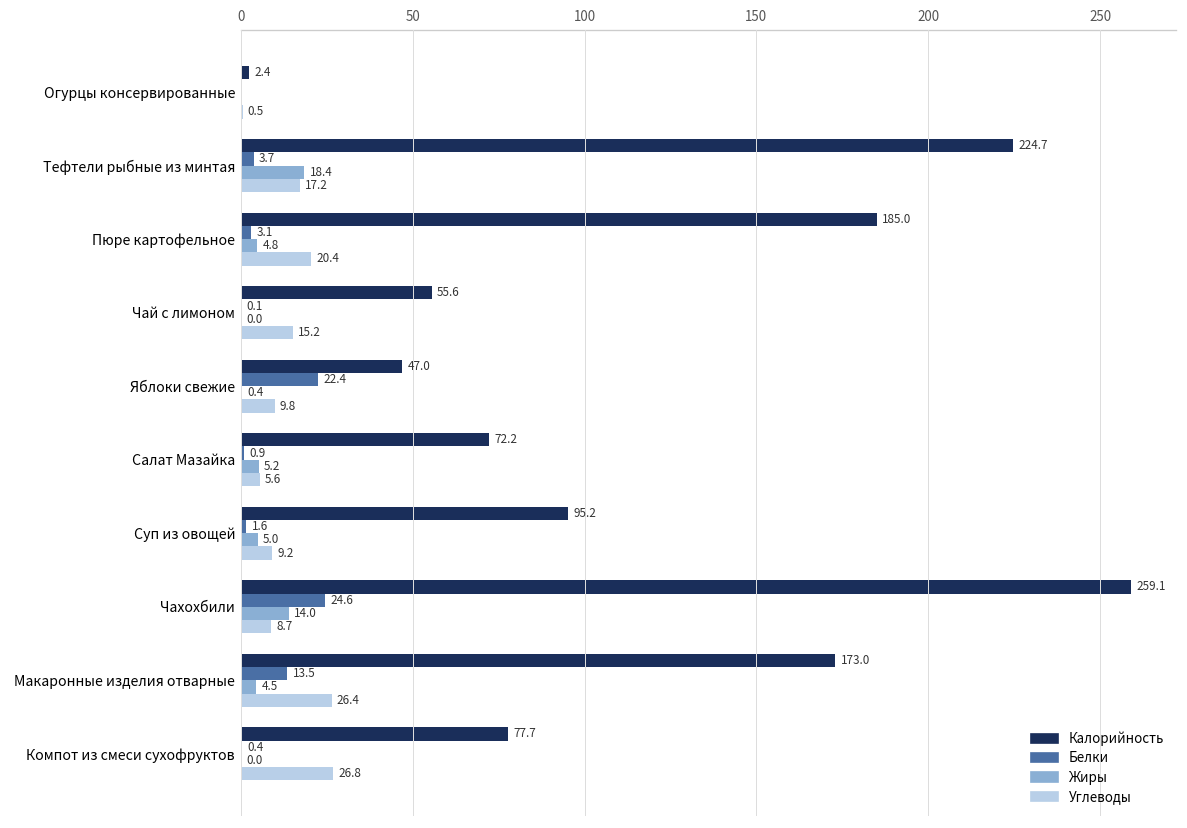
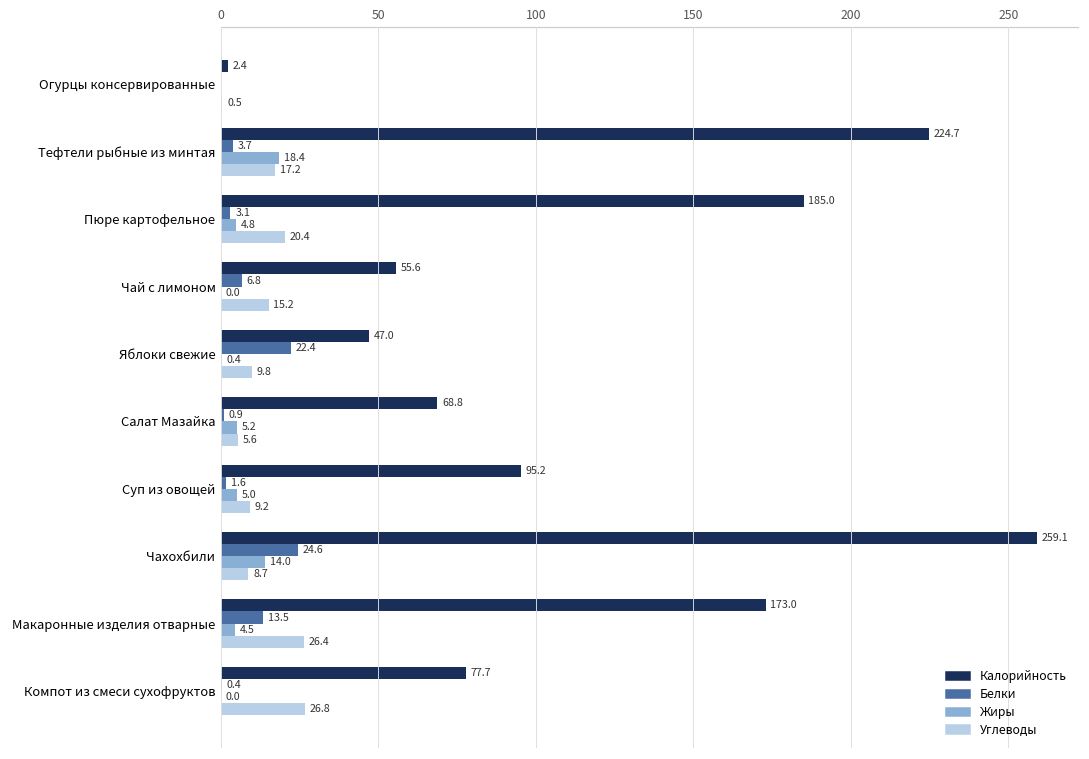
Белки, Чай с лимоном: 0.1 -> 6.8
Калорийность, Салат Мазайка: 72.2 -> 68.8
